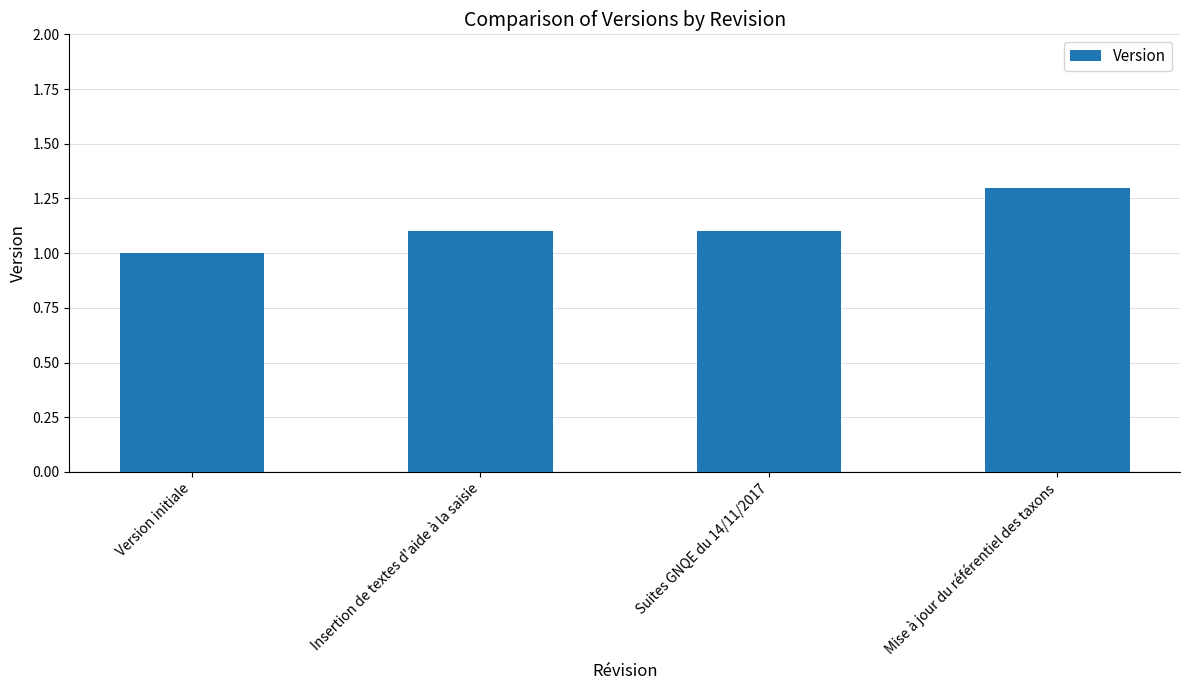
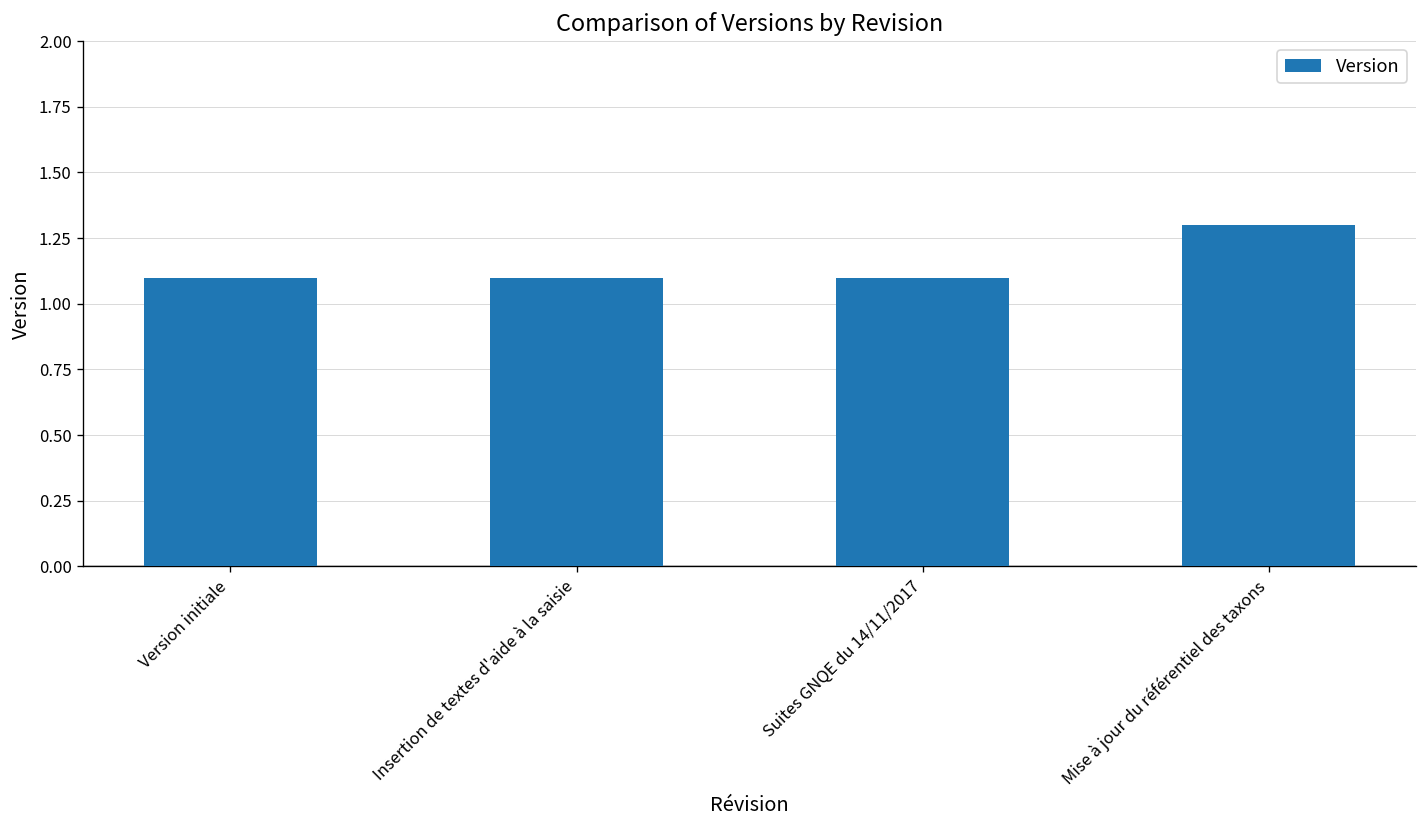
Version initiale: 1.0 -> 1.1
